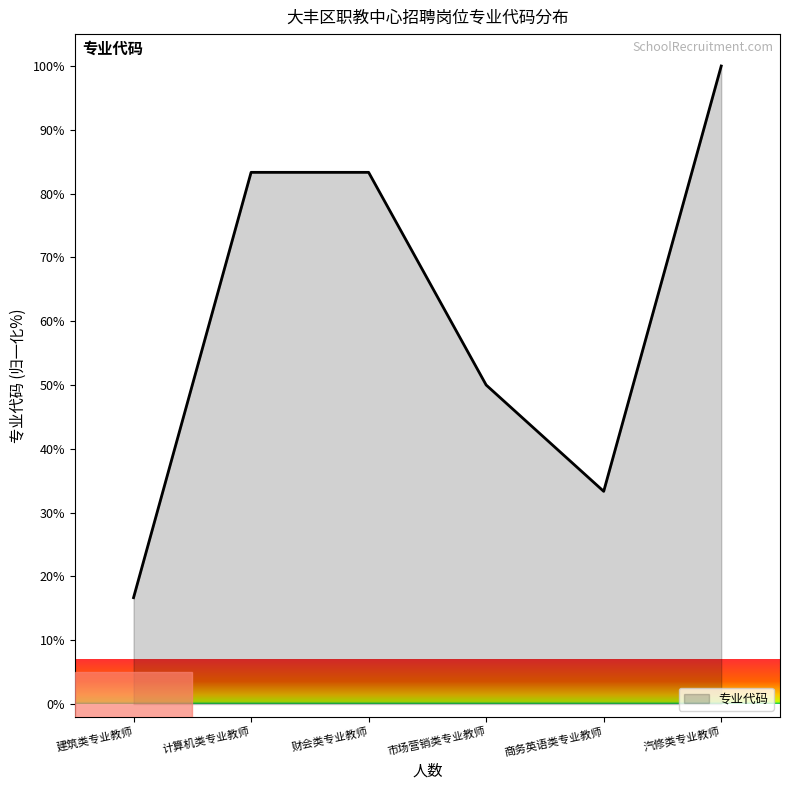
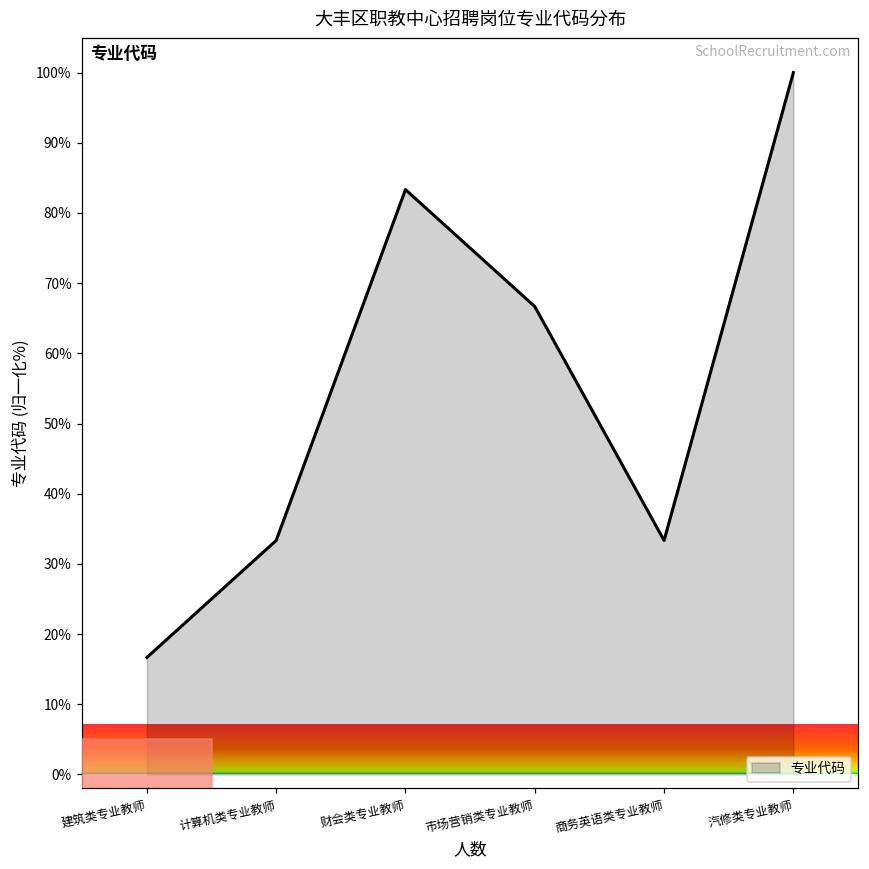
计算机类专业教师: 83% -> 33%
市场营销类专业教师: 50% -> 67%
